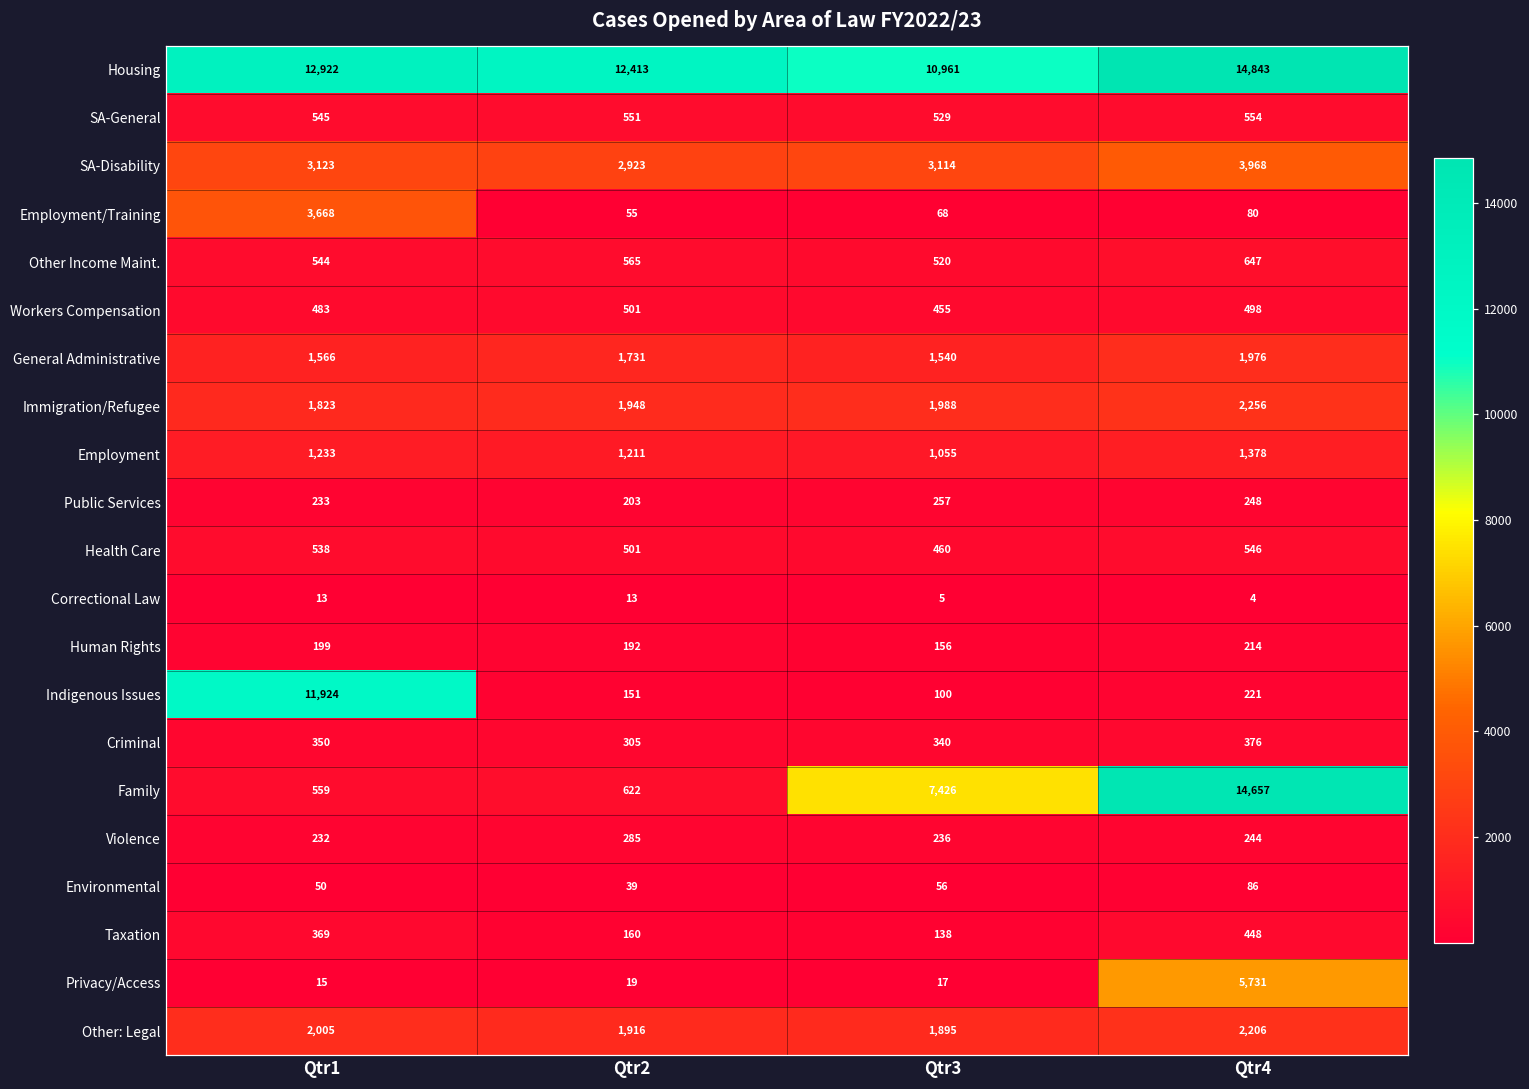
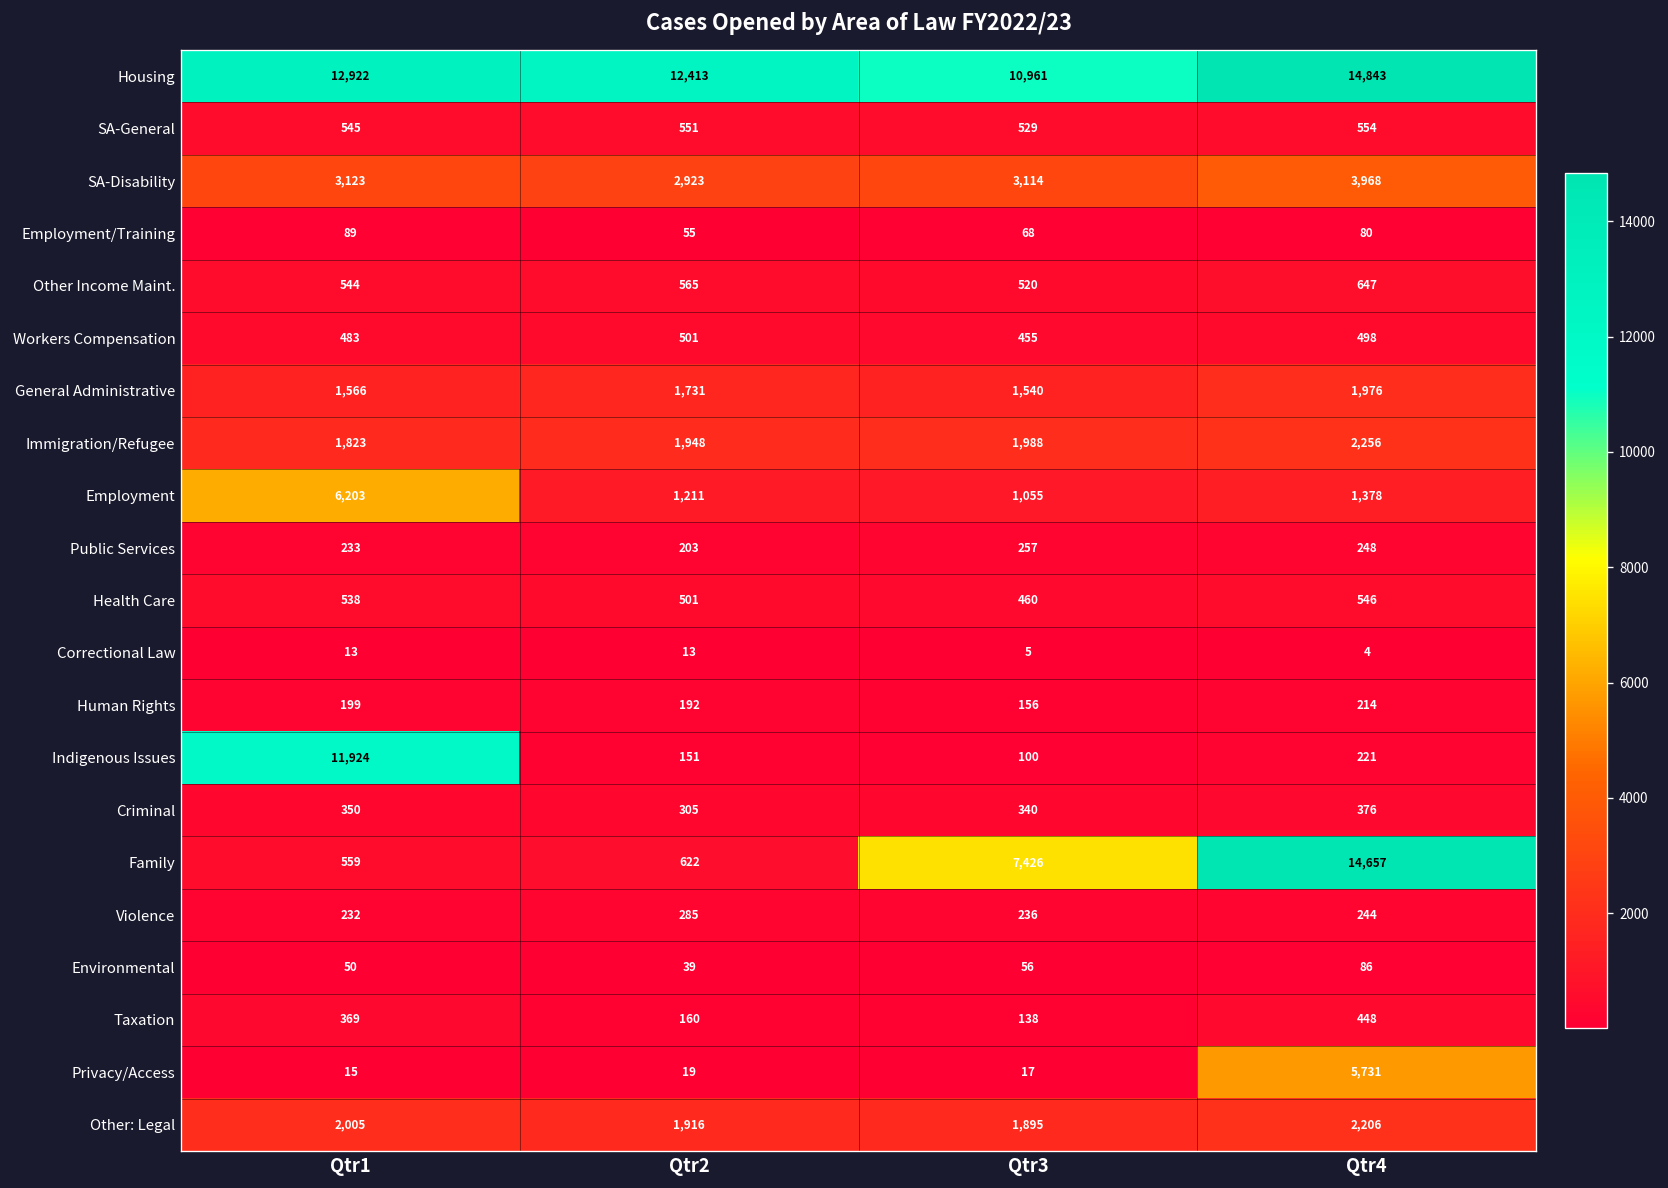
Employment/Training, Qtr1: 3,668 -> 89
Employment, Qtr1: 1,233 -> 6,203
